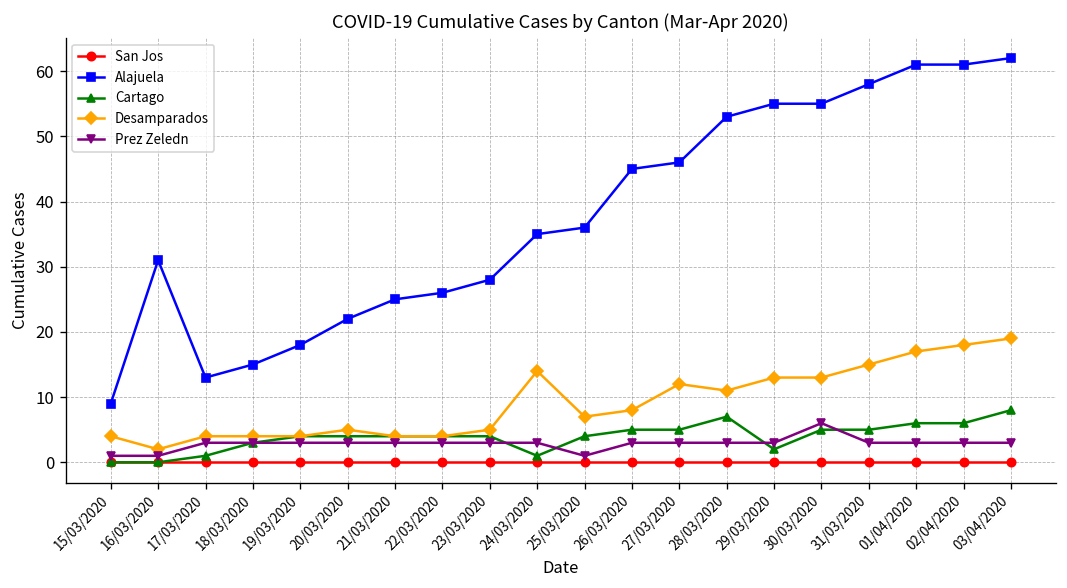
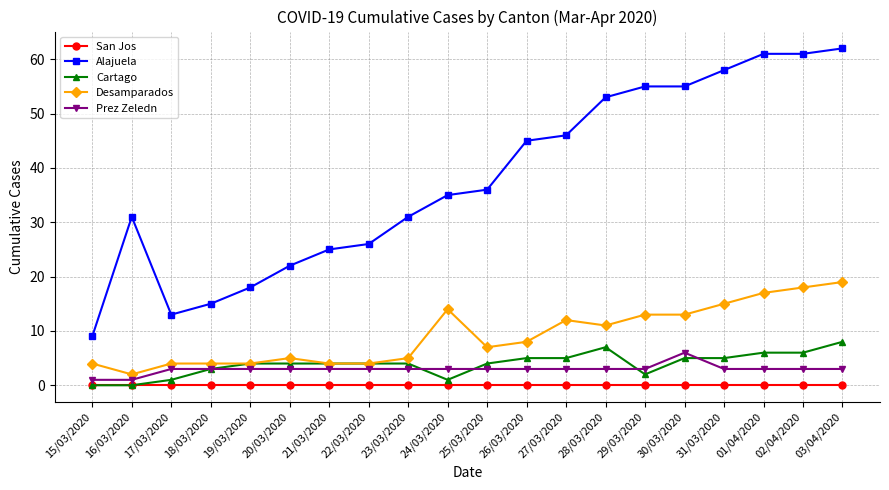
Alajuela, 23/03/2020: 28 -> 31
Prez Zeledn, 25/03/2020: 1 -> 3
